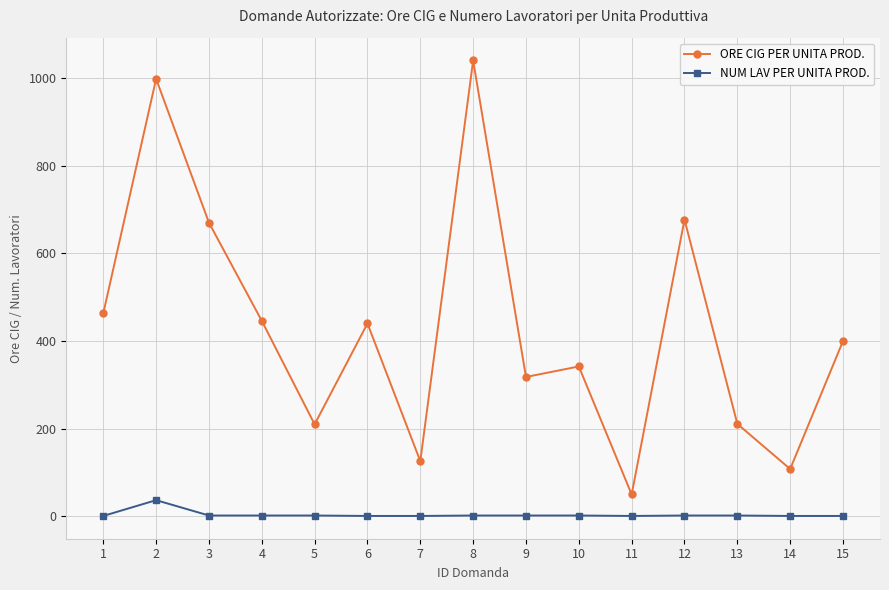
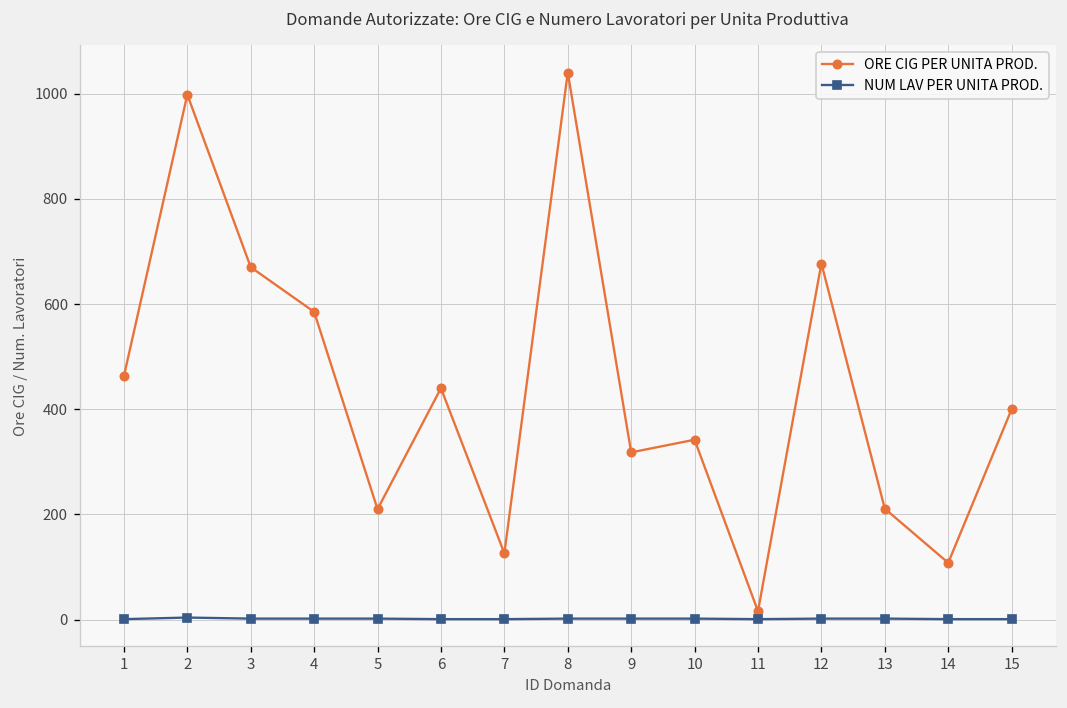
NUM LAV PER UNITA PROD., 2: 40 -> 0
ORE CIG PER UNITA PROD., 4: 450 -> 590
ORE CIG PER UNITA PROD., 11: 50 -> 20
